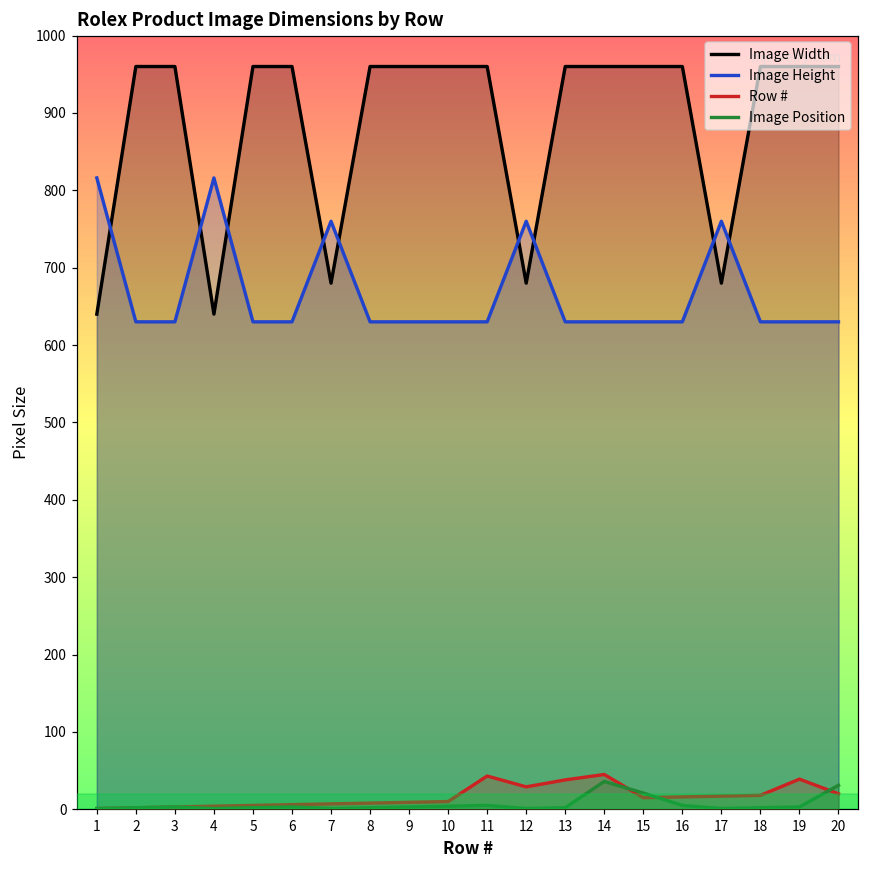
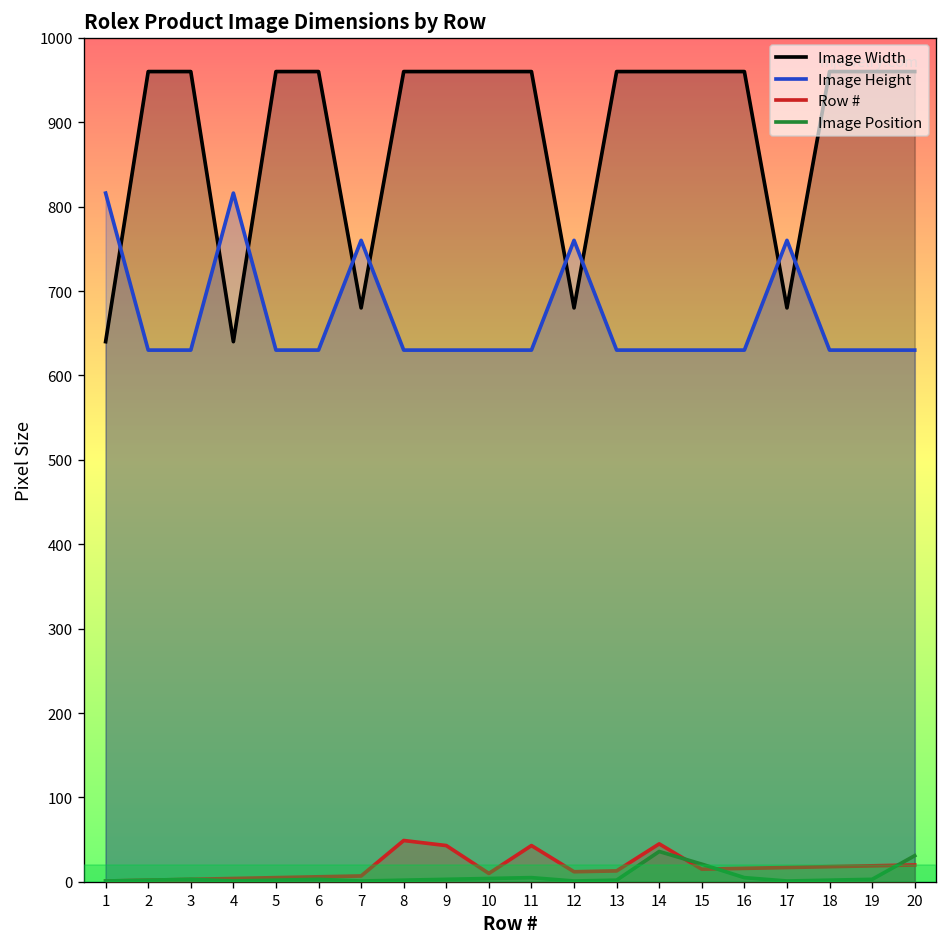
Row #, 8: 10 -> 50
Row #, 9: 10 -> 40
Row #, 12: 30 -> 10
Row #, 13: 40 -> 10
Row #, 19: 40 -> 20
